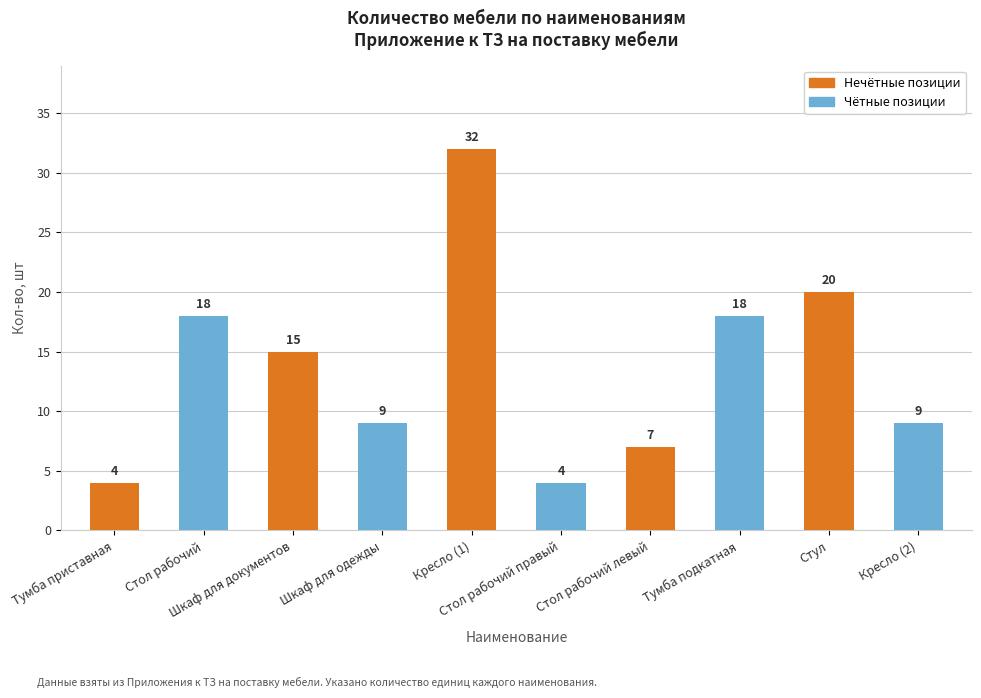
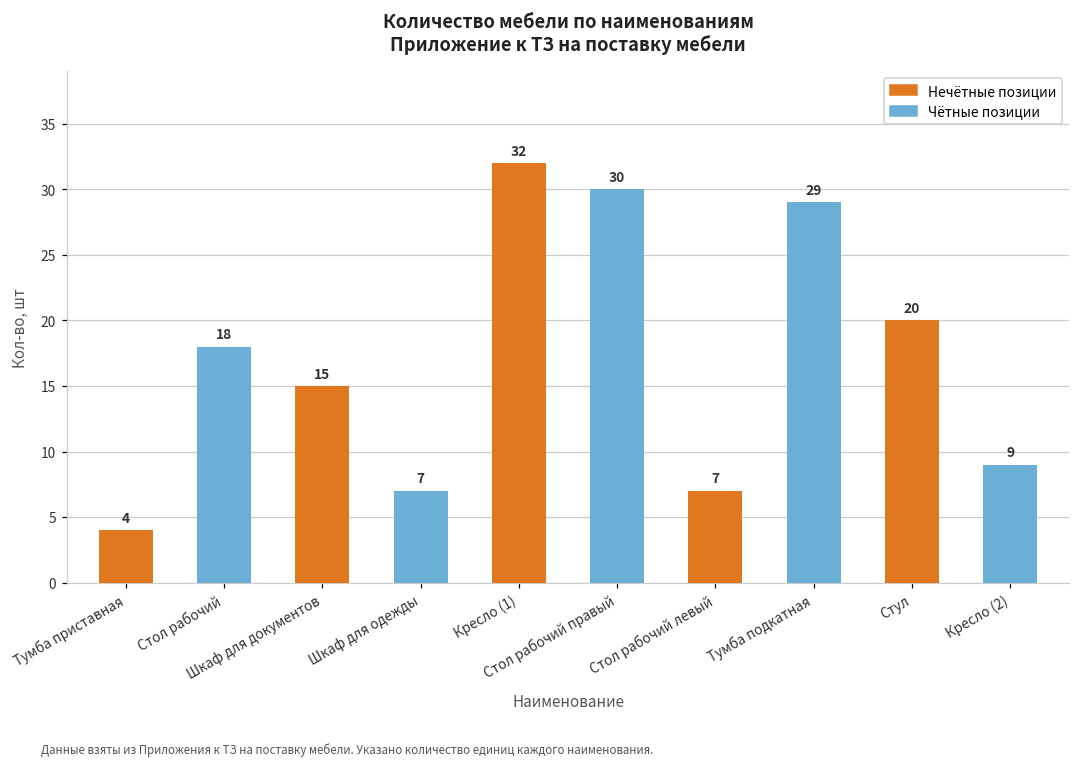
Шкаф для одежды: 9 -> 7
Стол рабочий правый: 4 -> 30
Тумба подкатная: 18 -> 29
